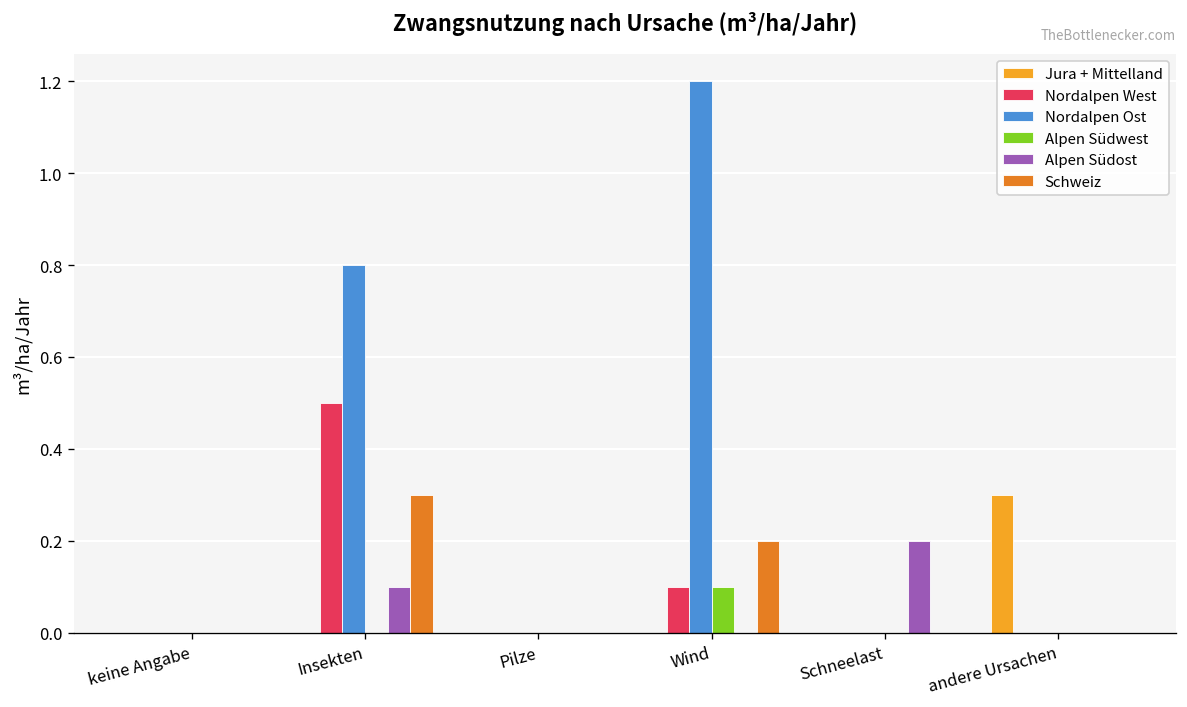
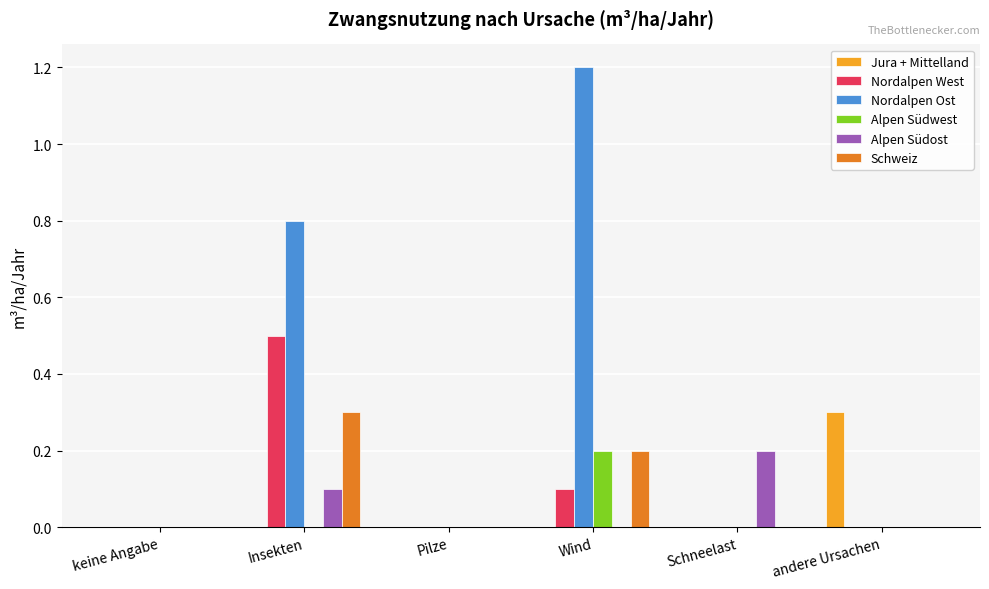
Alpen Südwest, Wind: 0.1 -> 0.2
